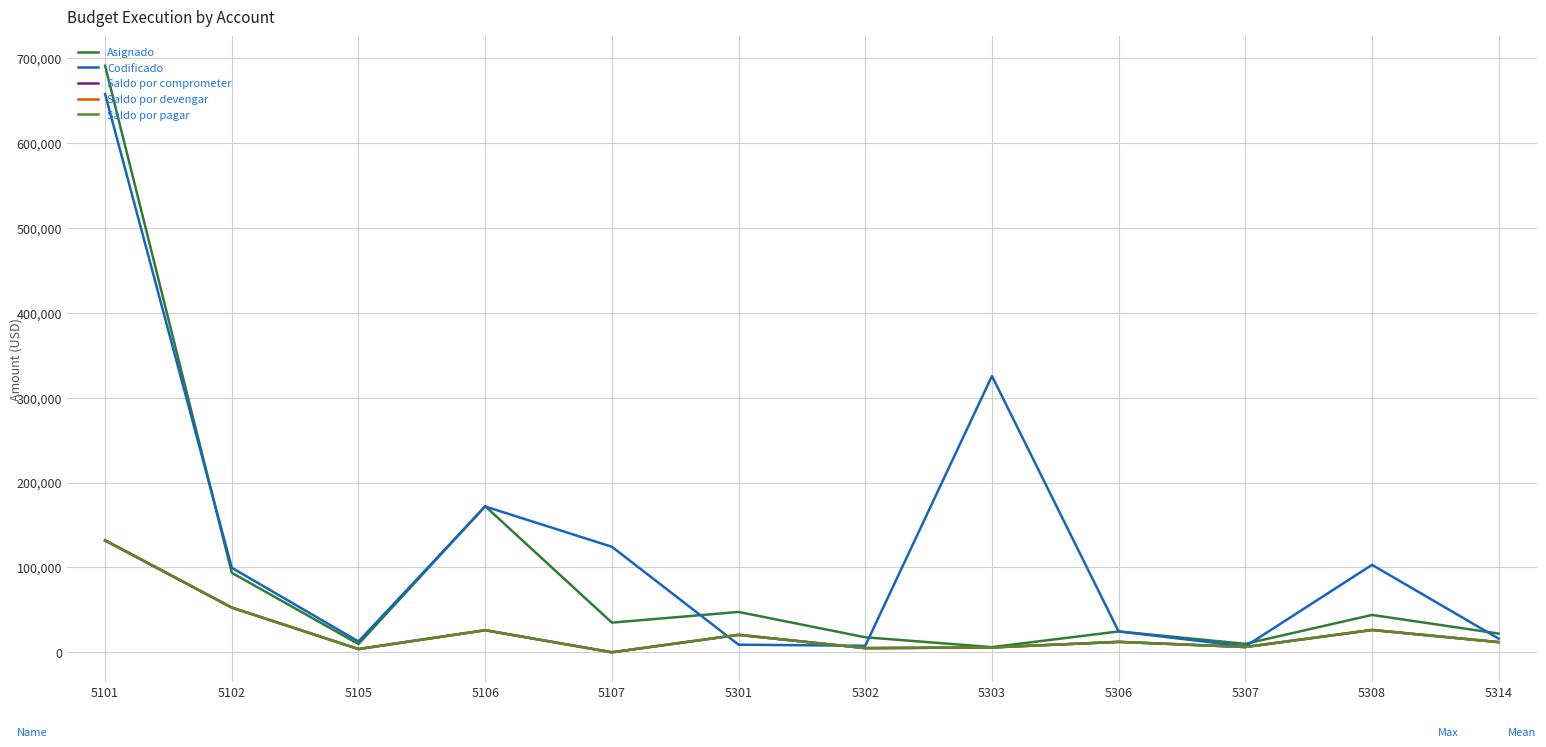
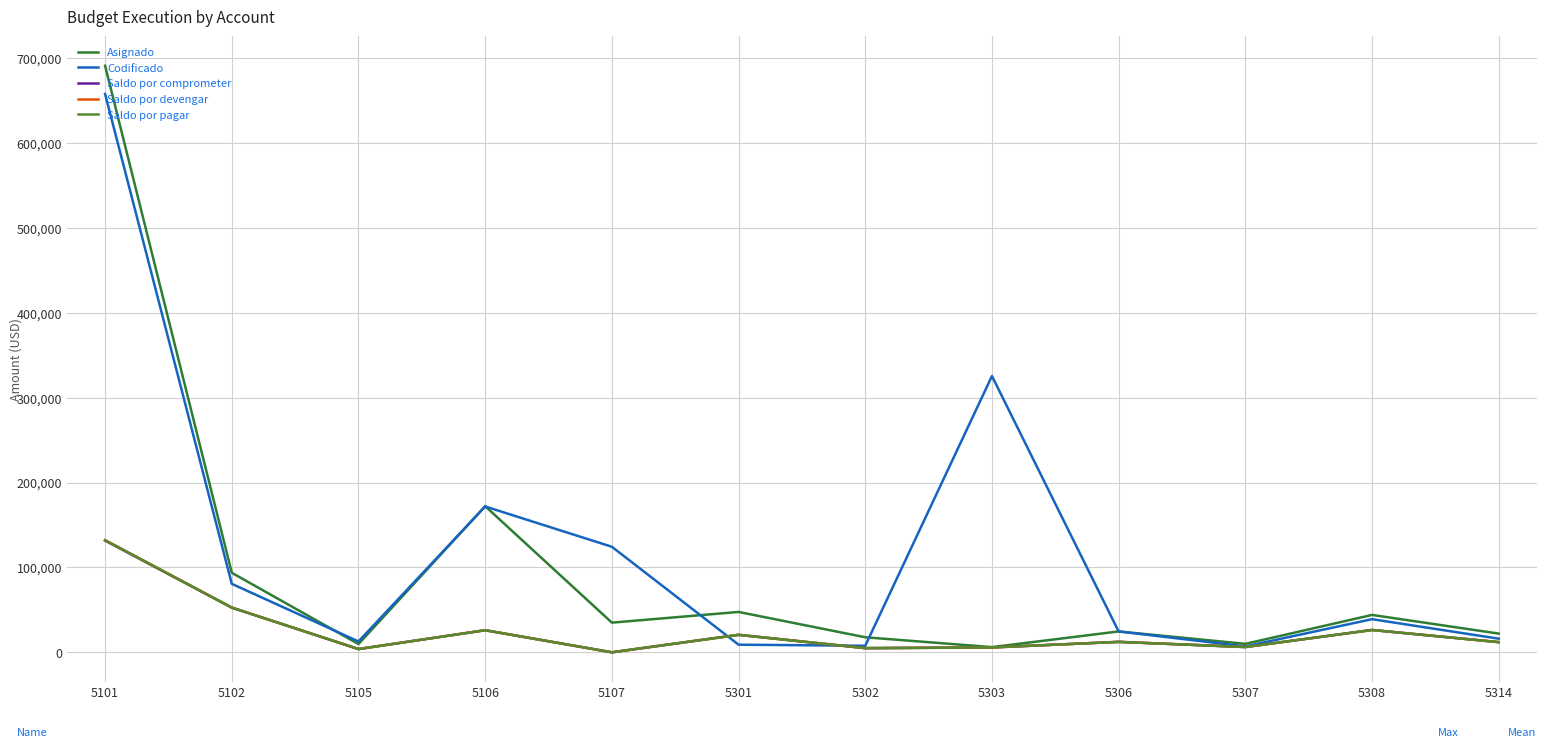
Codificado, 5102: 100,000 -> 80,000
Codificado, 5308: 100,000 -> 40,000
